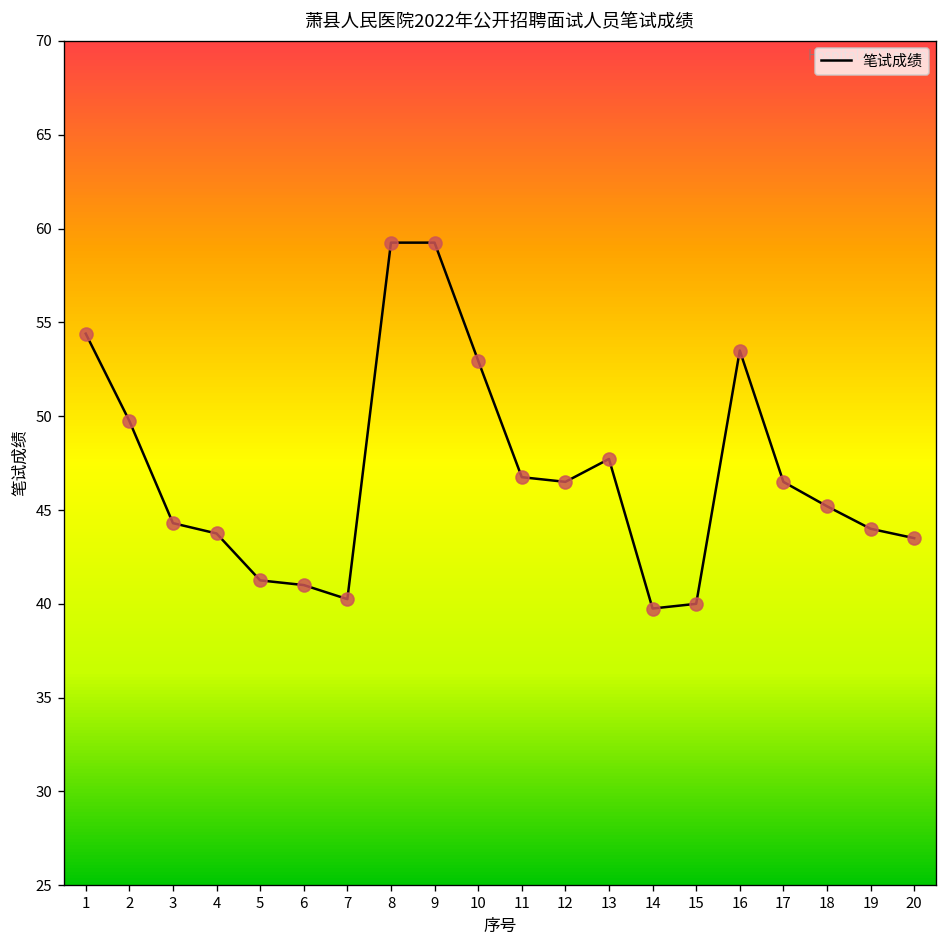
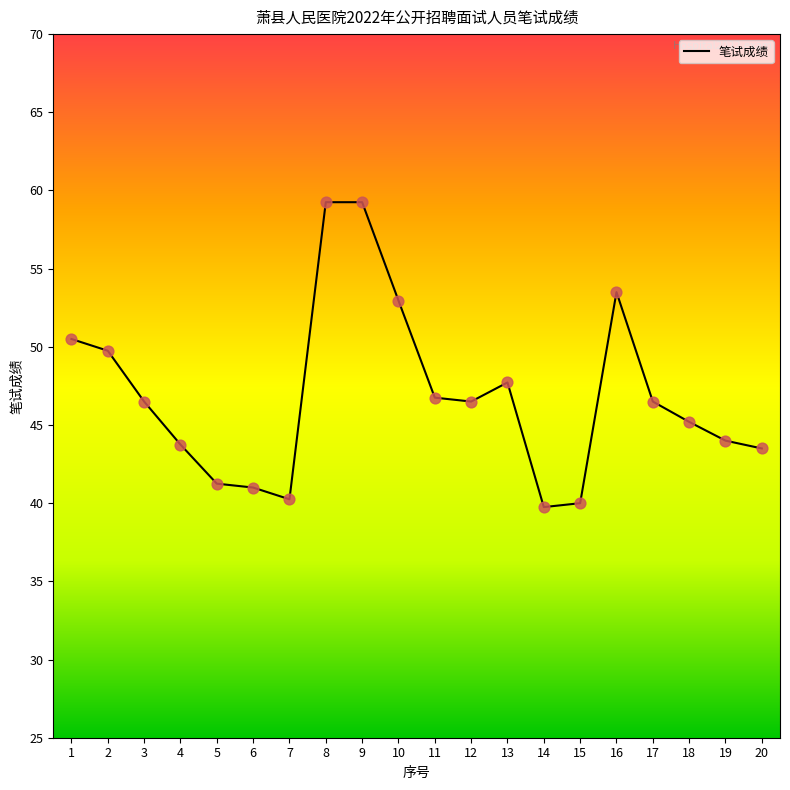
1: 54.4 -> 50.5
3: 44.3 -> 46.5
